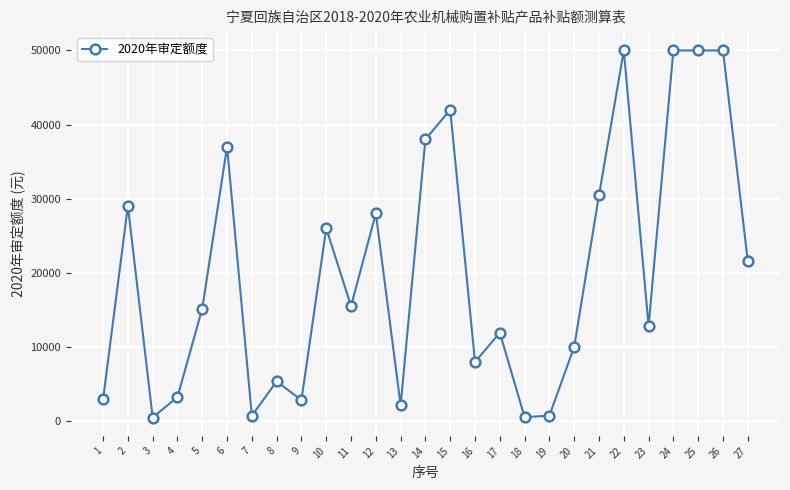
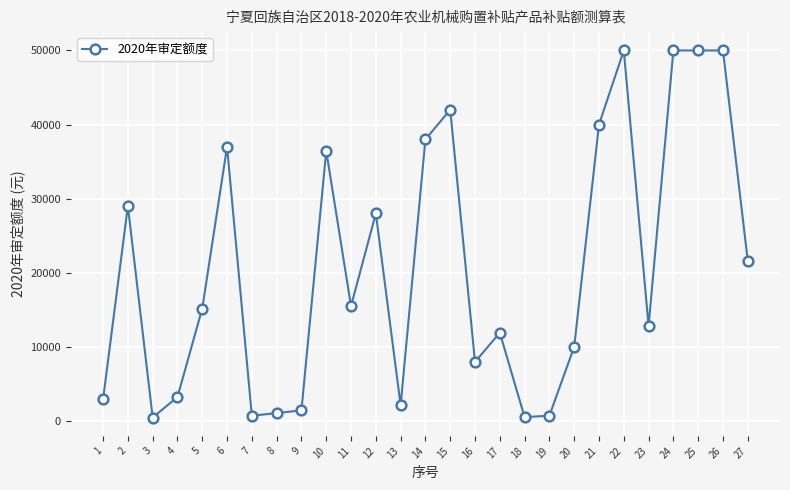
8: 5000 -> 1000
9: 3000 -> 1000
10: 26000 -> 36000
21: 30000 -> 40000
